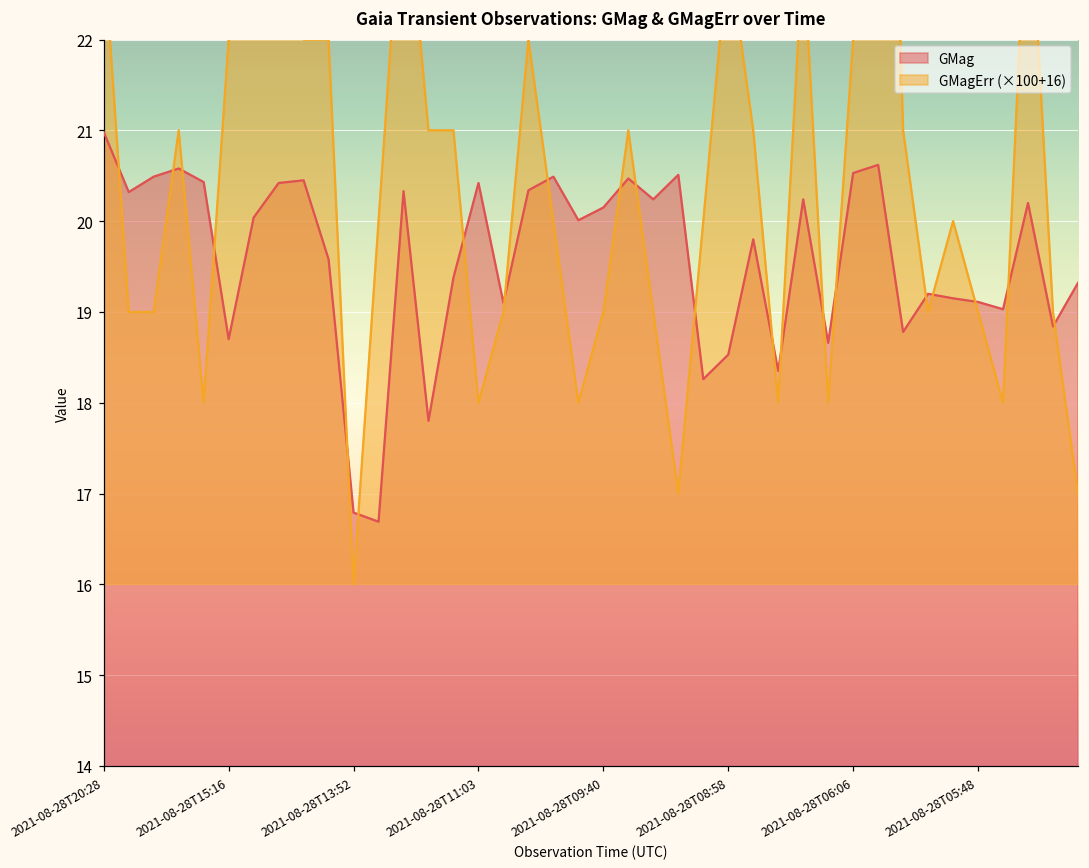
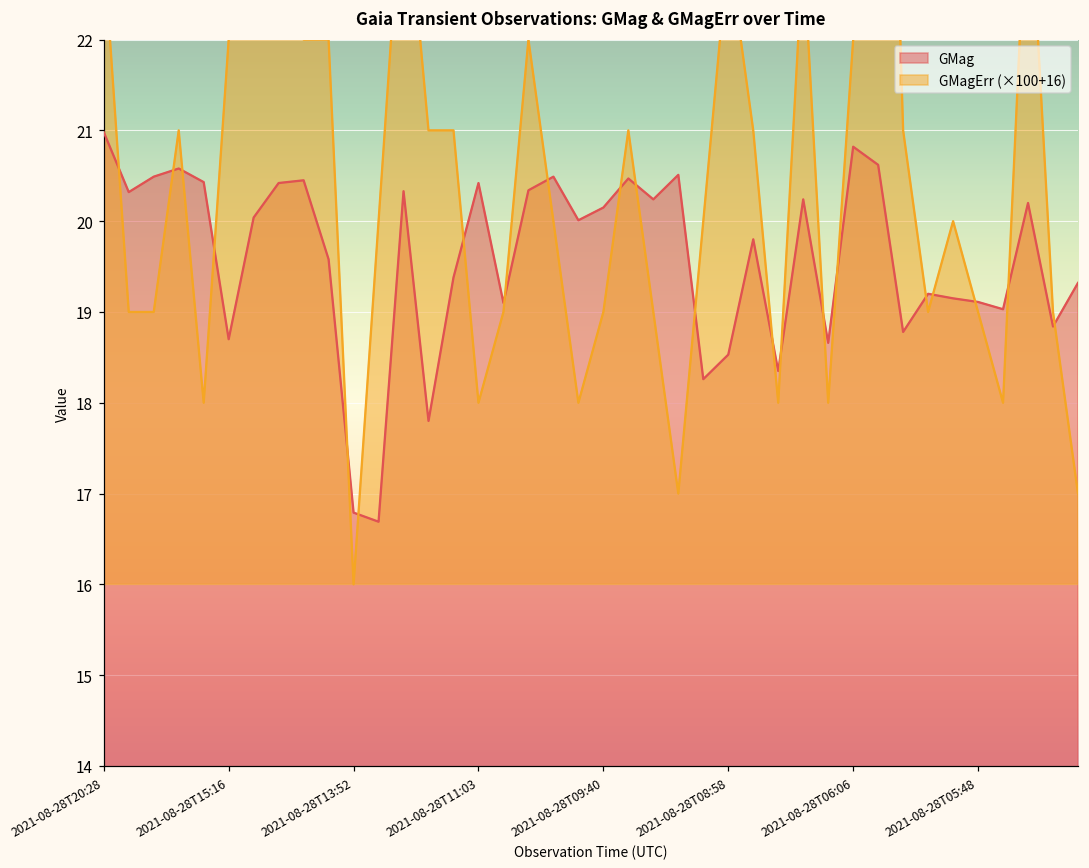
GMag, 2021-08-28T06:06: 20.5 -> 20.8
